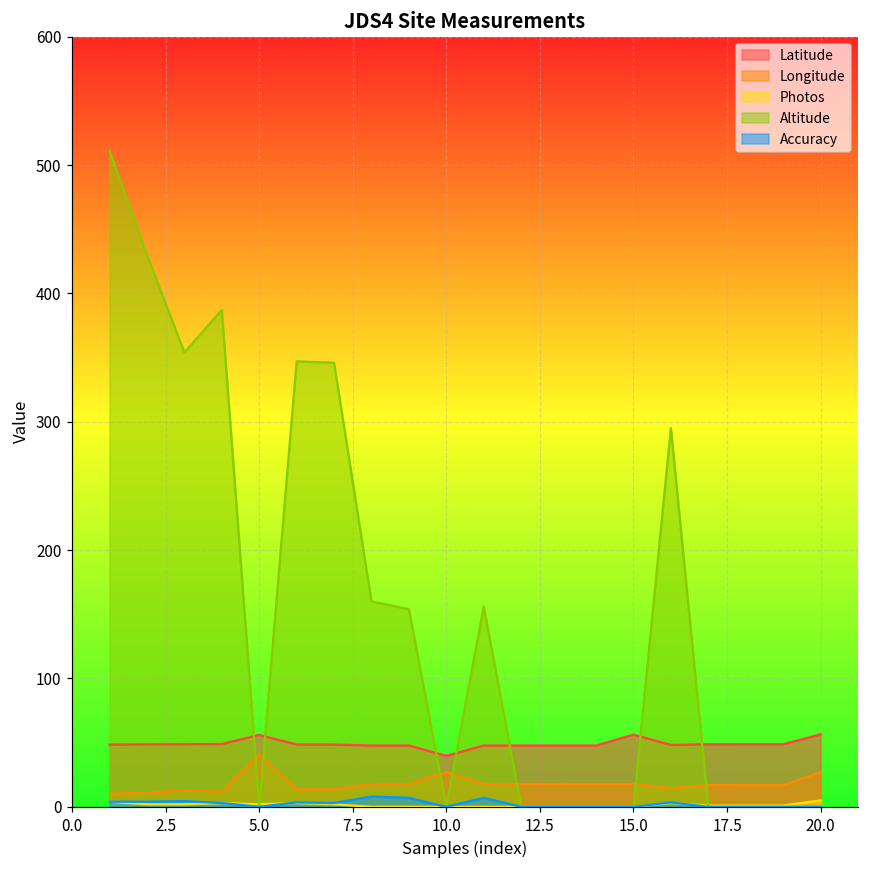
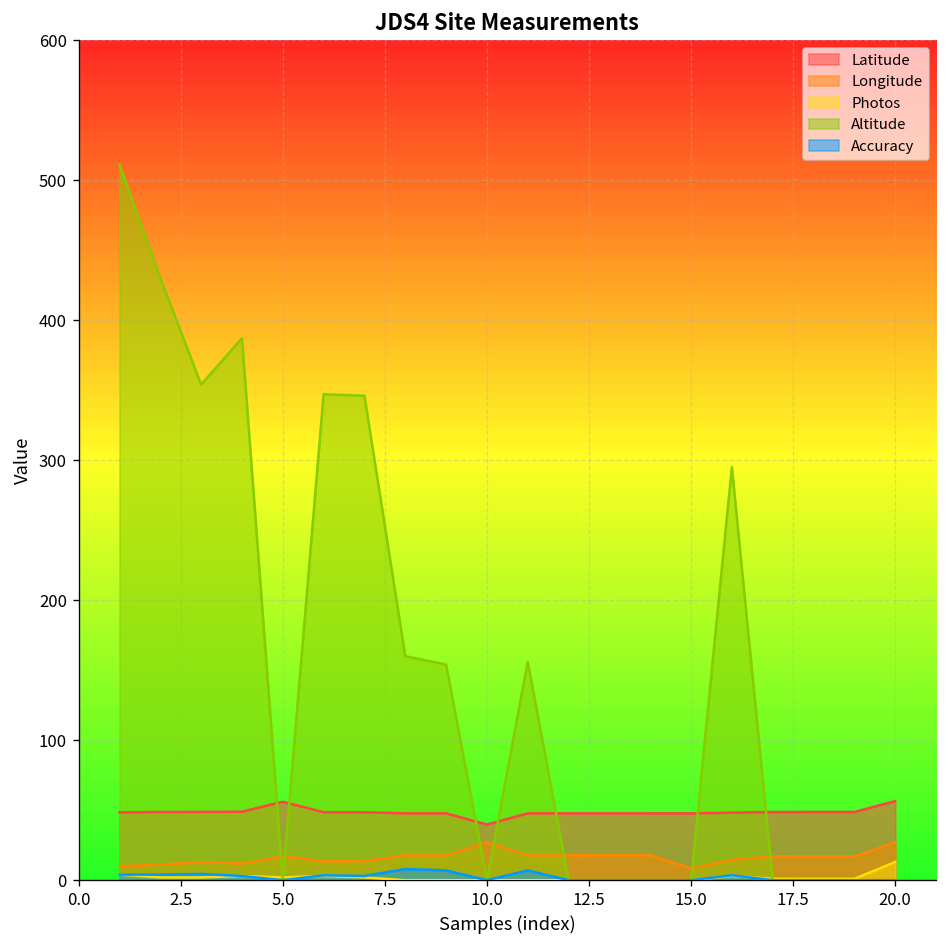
Longitude, 5.0: 41 -> 17
Latitude, 15.0: 56 -> 48
Longitude, 15.0: 18 -> 9
Photos, 20.0: 5 -> 13
